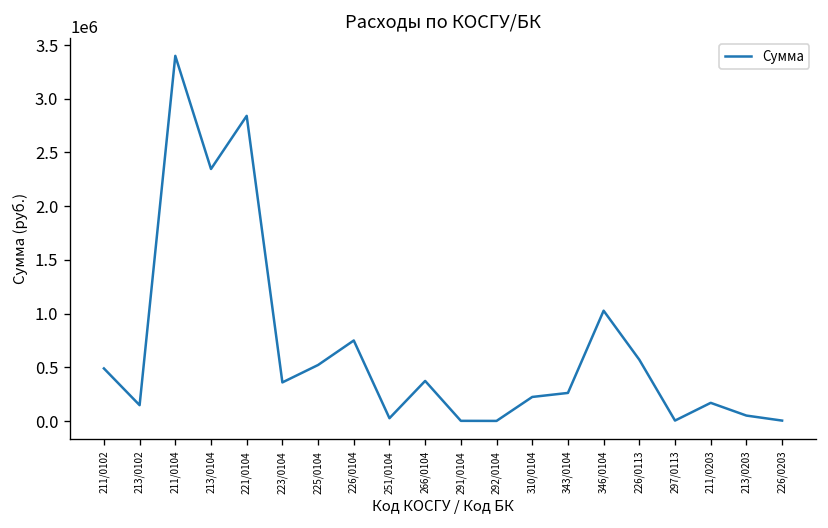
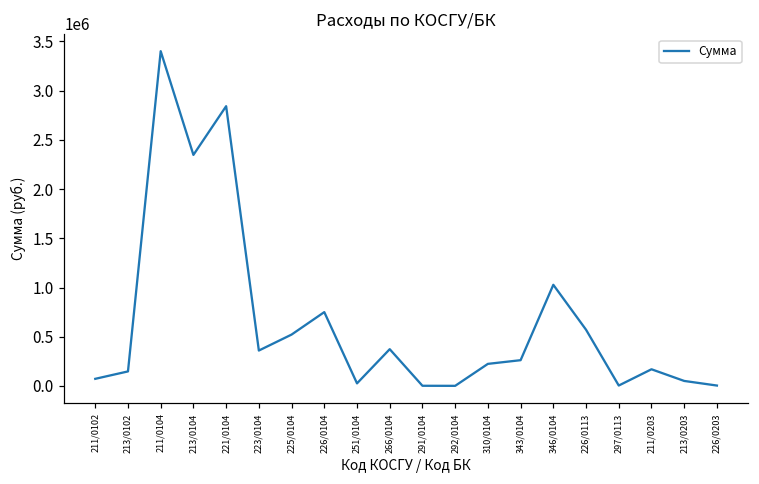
211/0102: 500000 -> 100000
